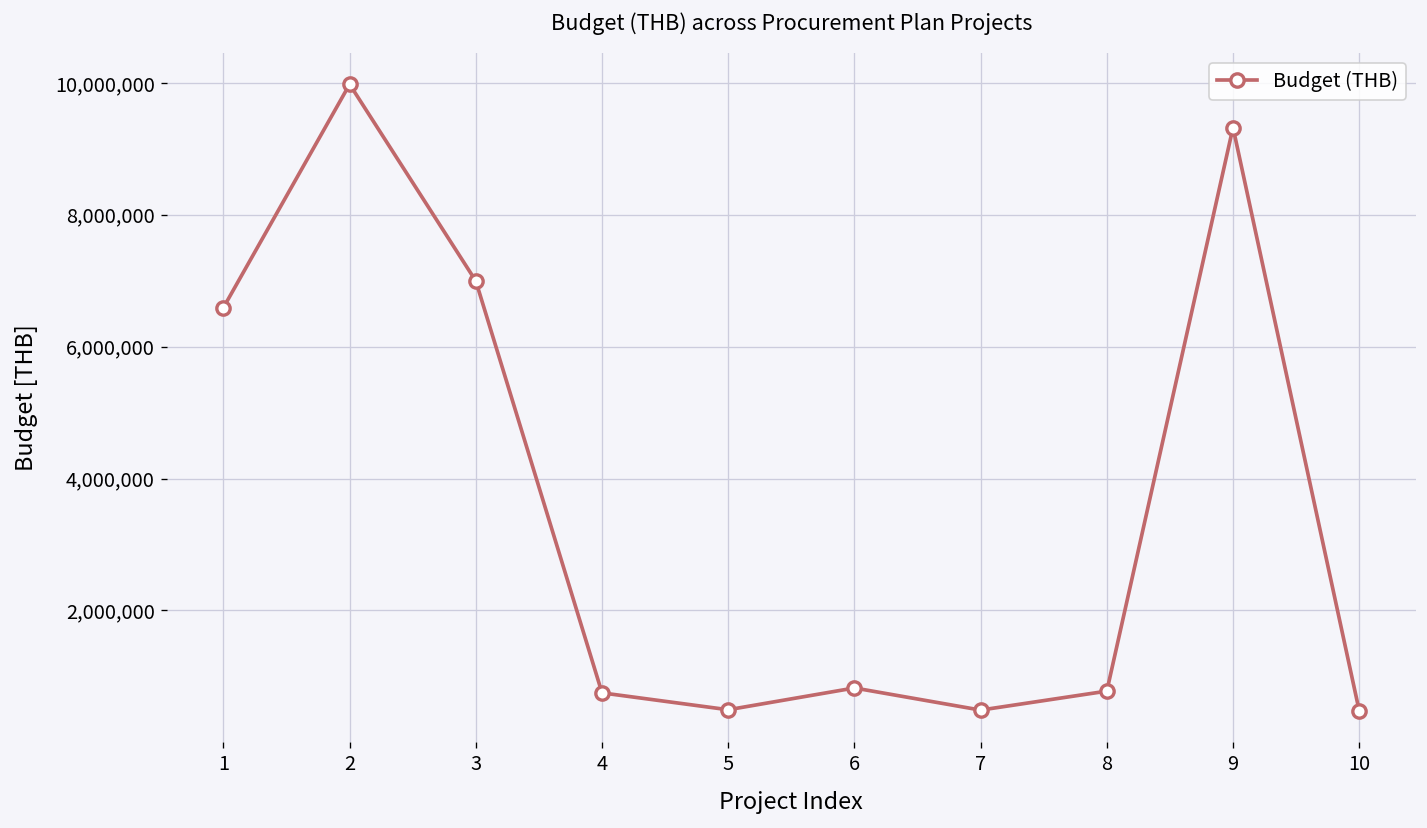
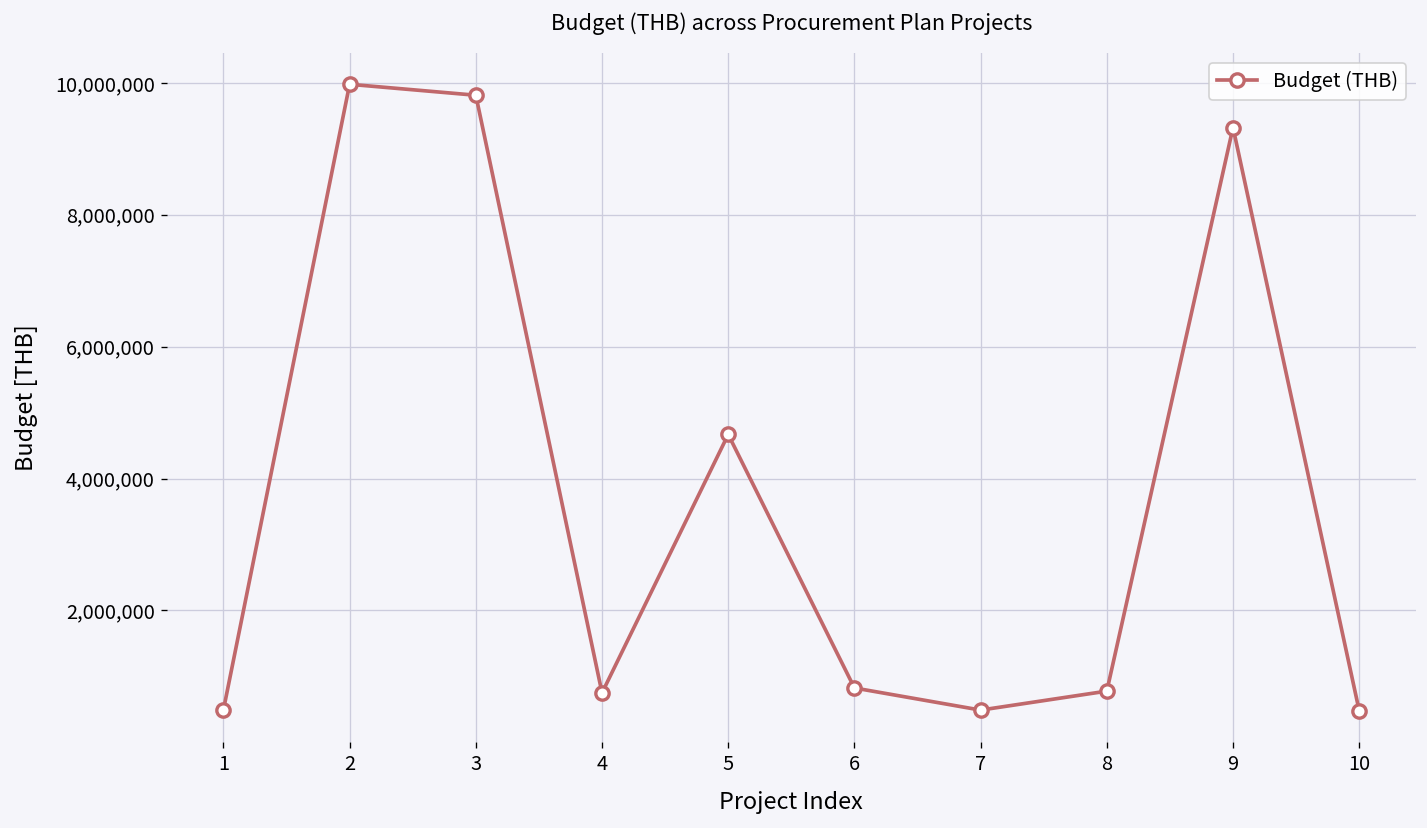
1: 6,600,000 -> 500,000
3: 7,000,000 -> 9,800,000
5: 500,000 -> 4,700,000
